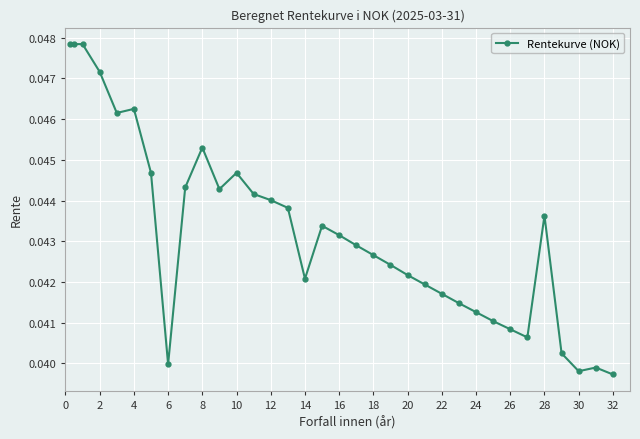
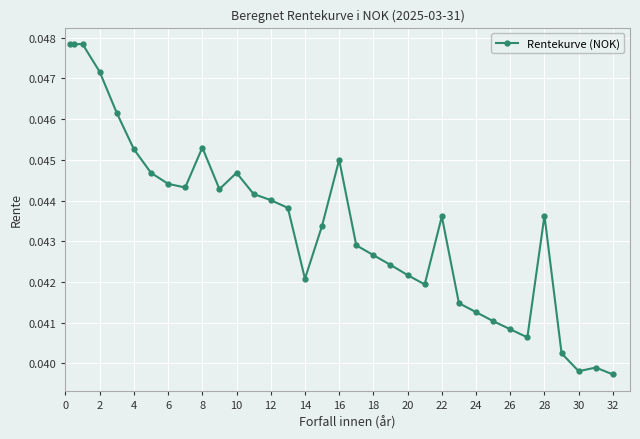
4: 0.0463 -> 0.0453
6: 0.0400 -> 0.0444
16: 0.0432 -> 0.0450
22: 0.0417 -> 0.0436
